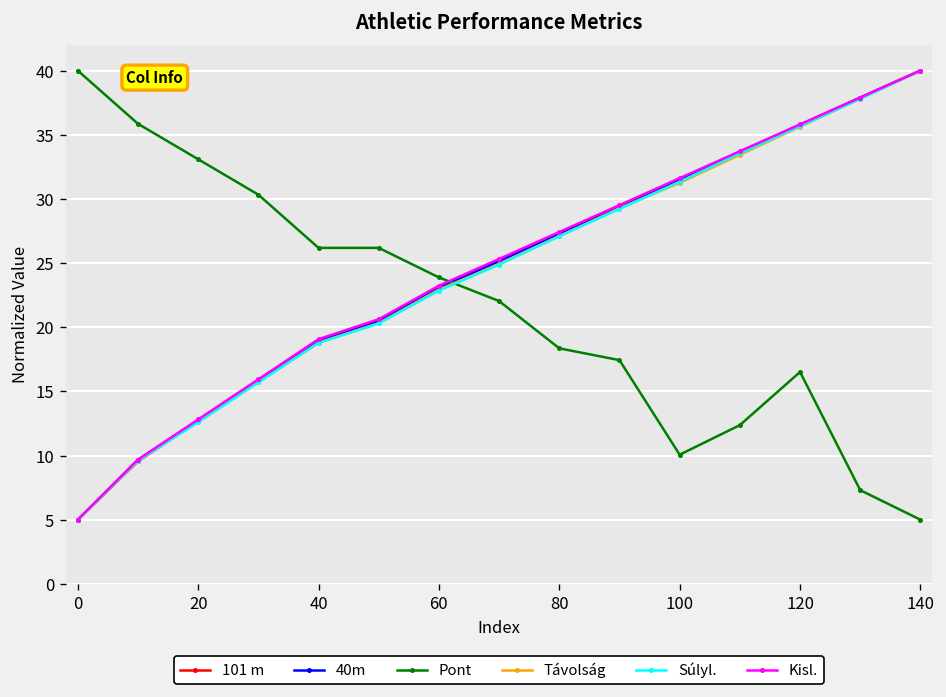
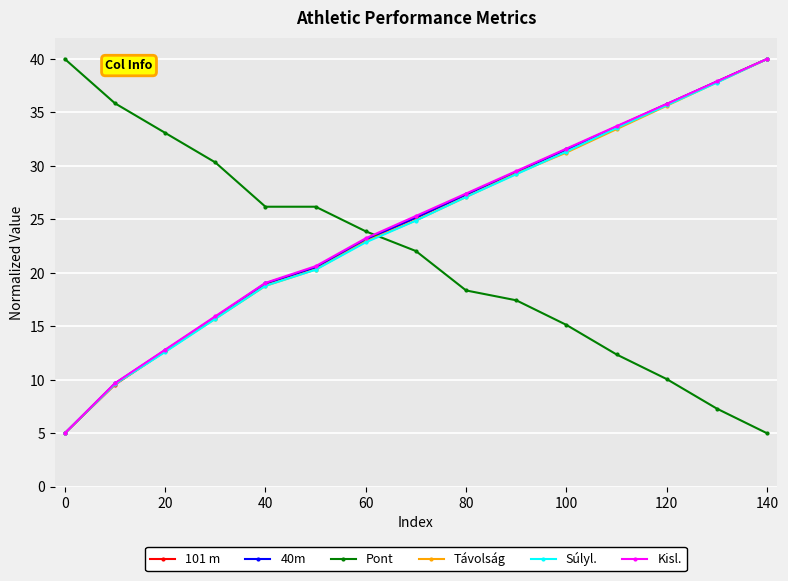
Pont, 100: 10.1 -> 15.1
Pont, 120: 16.5 -> 10.1
